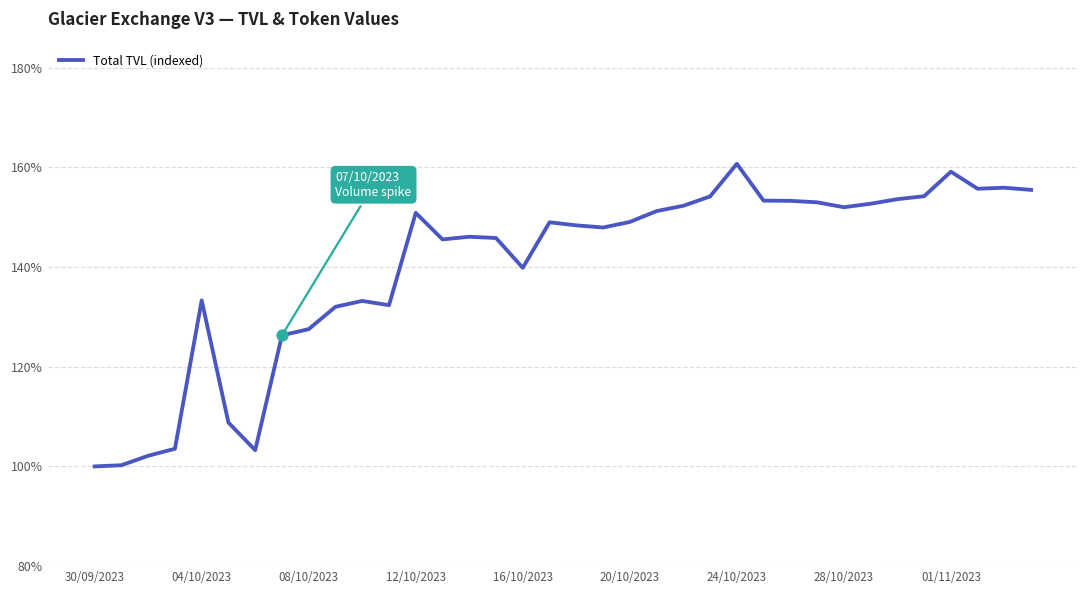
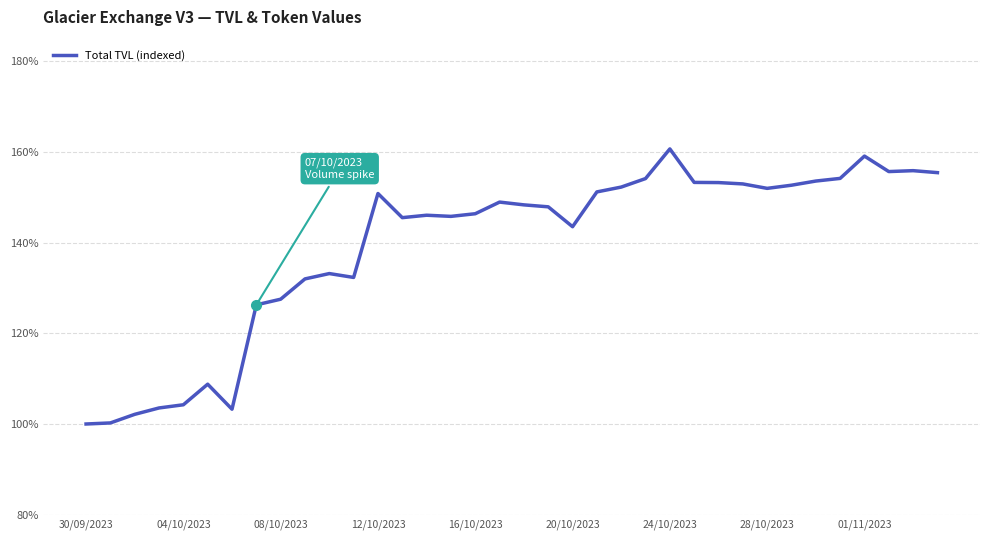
Total TVL (indexed), 04/10/2023: 133% -> 104%
Total TVL (indexed), 16/10/2023: 140% -> 146%
Total TVL (indexed), 20/10/2023: 149% -> 144%
